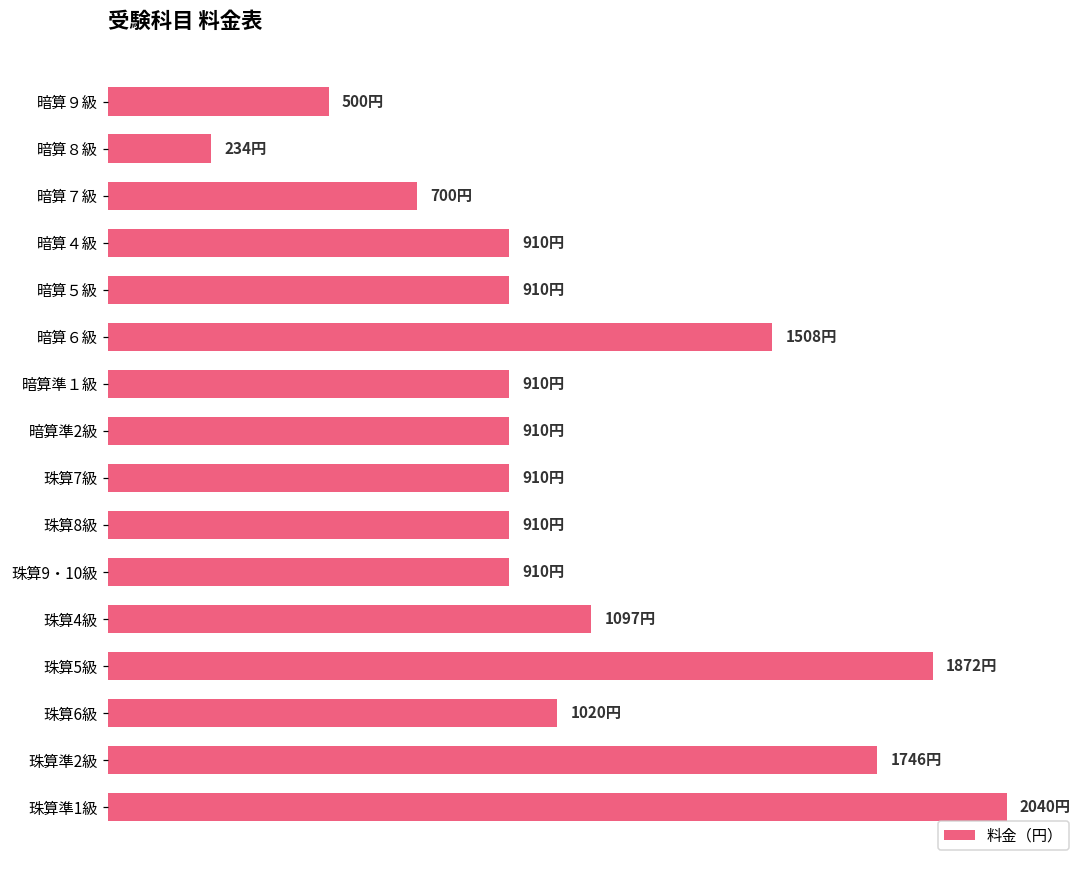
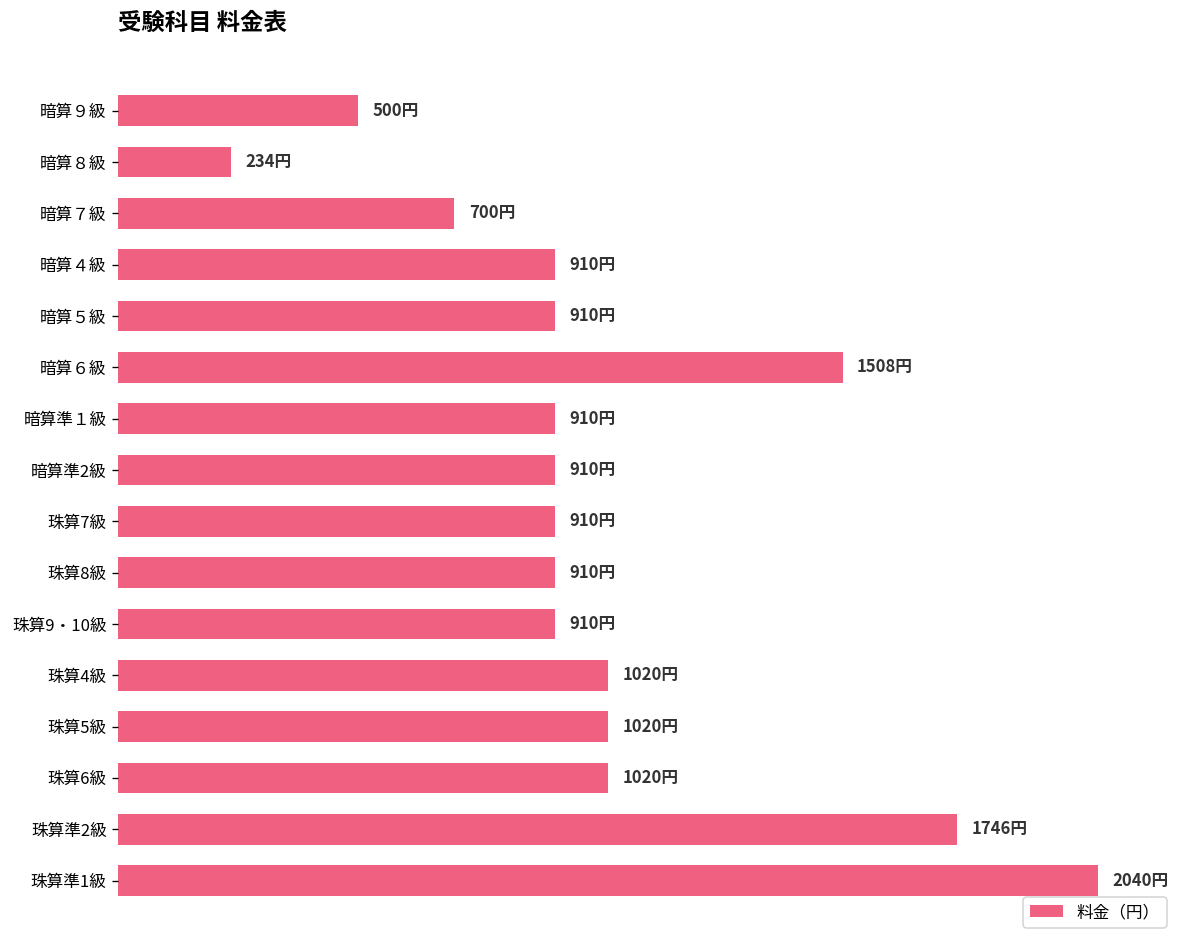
珠算4級: 1097円 -> 1020円
珠算5級: 1872円 -> 1020円
